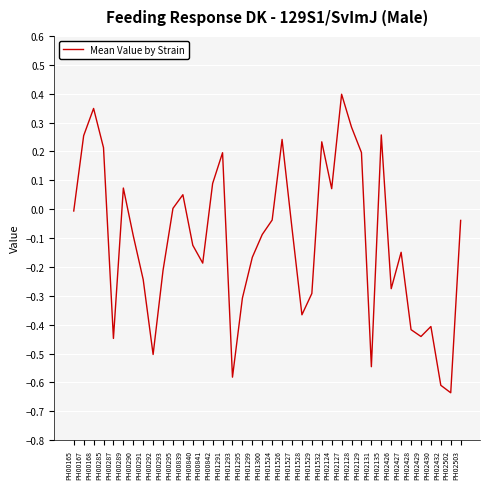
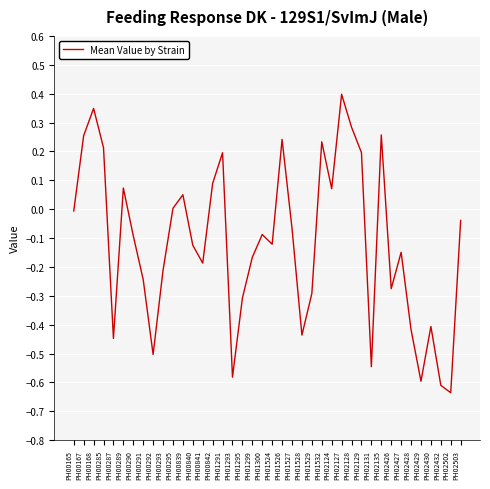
PH01524: -0.04 -> -0.12
PH01528: -0.37 -> -0.44
PH02429: -0.44 -> -0.60
